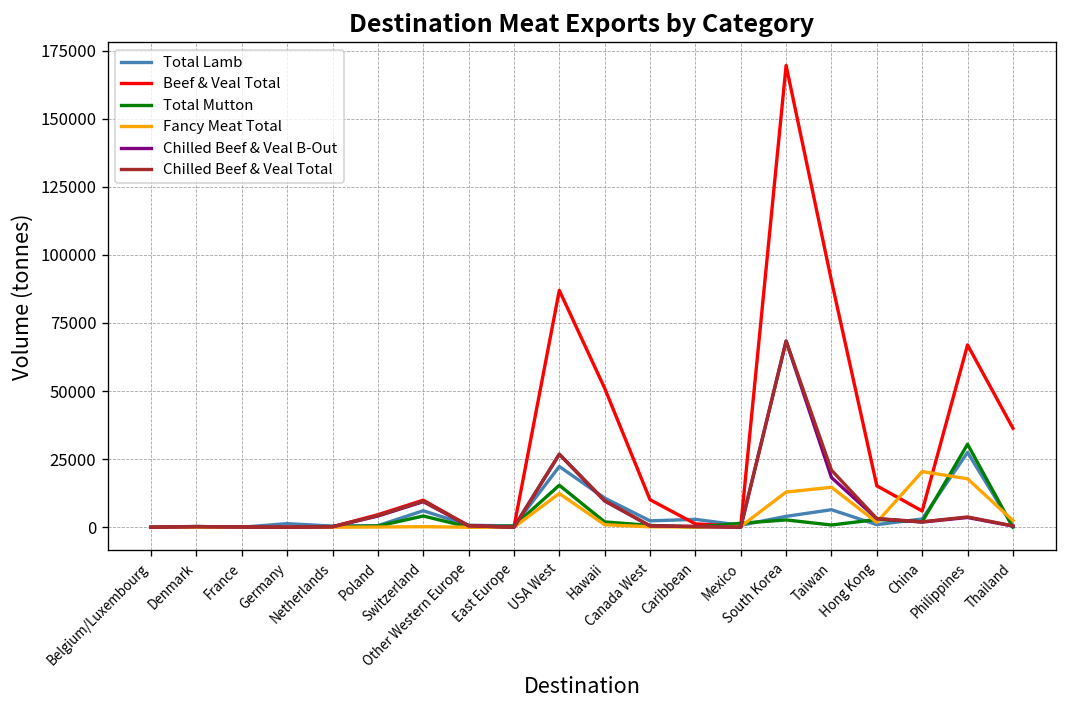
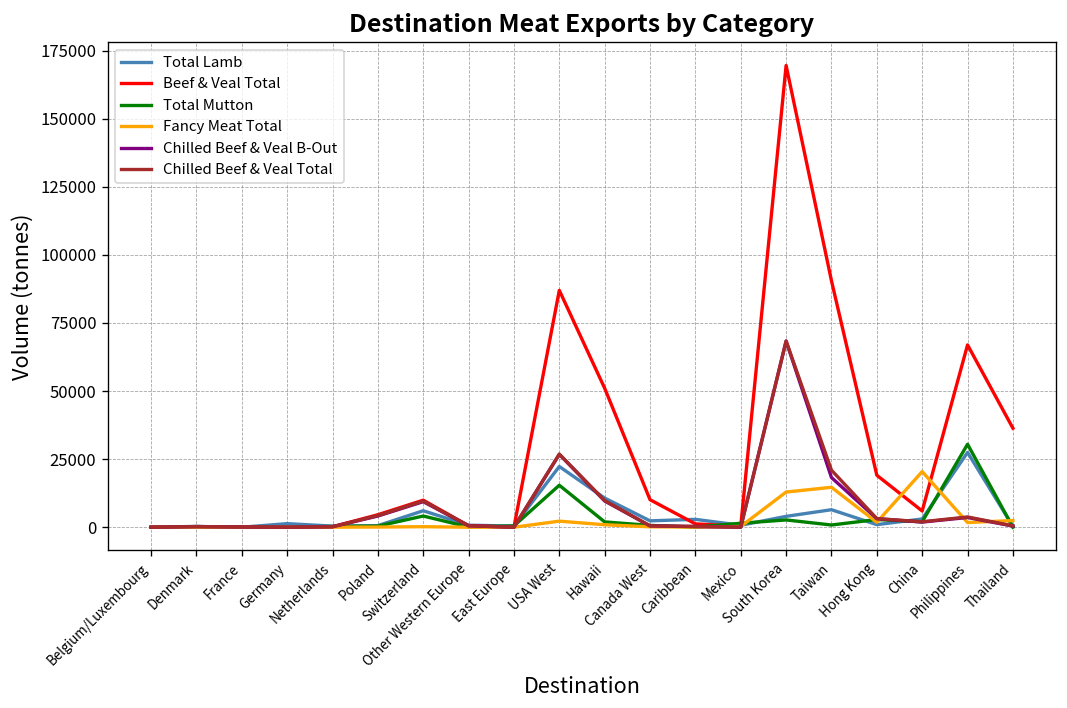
Fancy Meat Total, USA West: 12000 -> 2000
Beef & Veal Total, Hong Kong: 15000 -> 19000
Fancy Meat Total, Philippines: 18000 -> 2000
